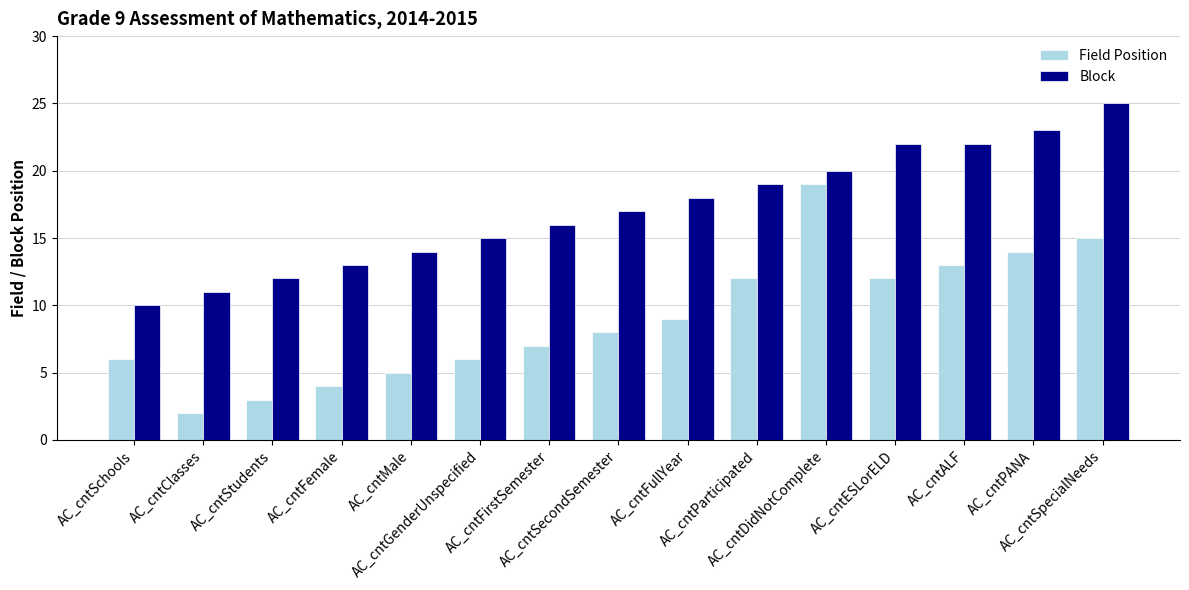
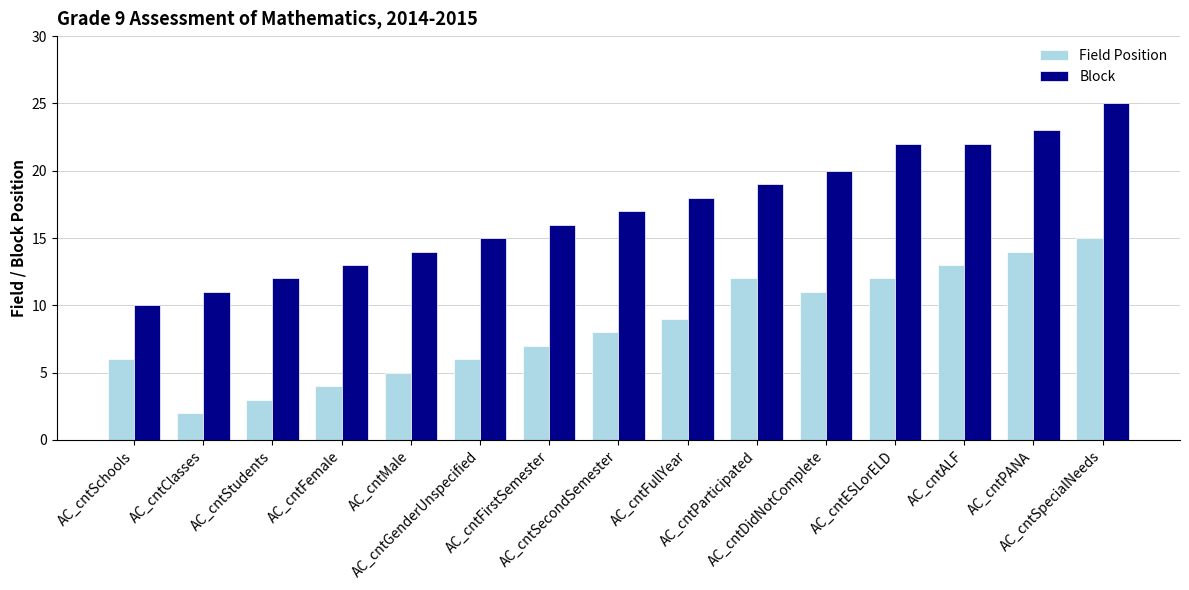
Field Position, AC_cntDidNotComplete: 19 -> 11
